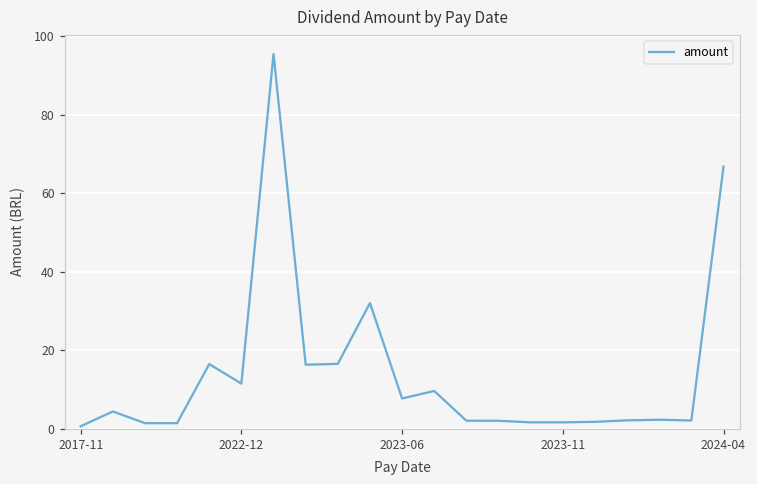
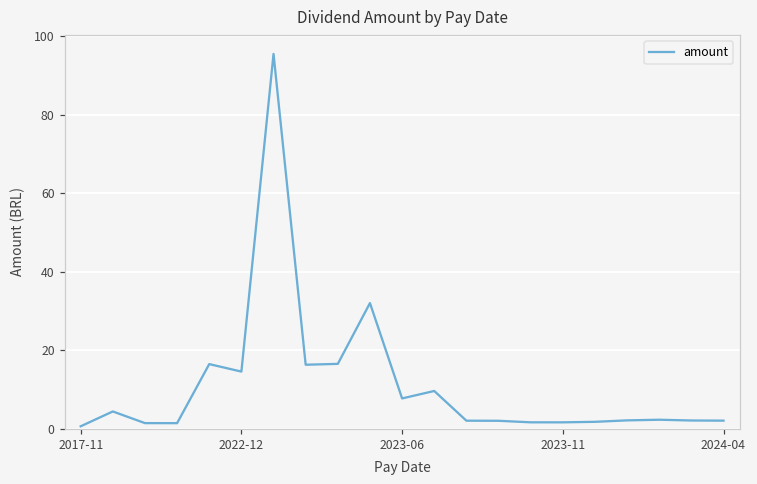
2022-12: 11 -> 15
2024-04: 67 -> 2
